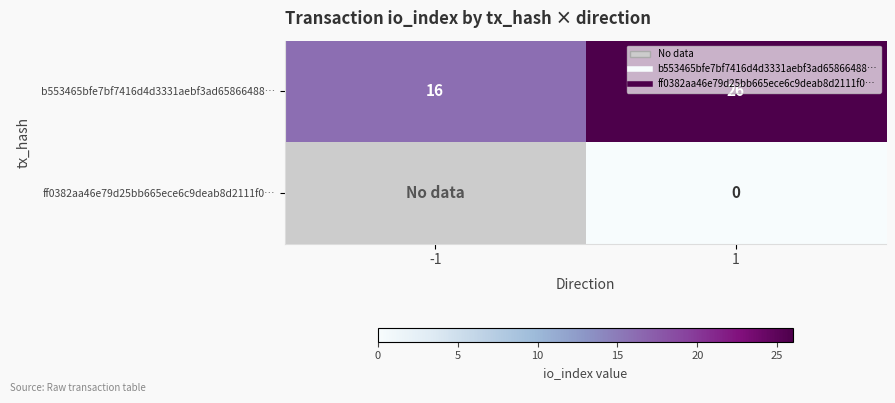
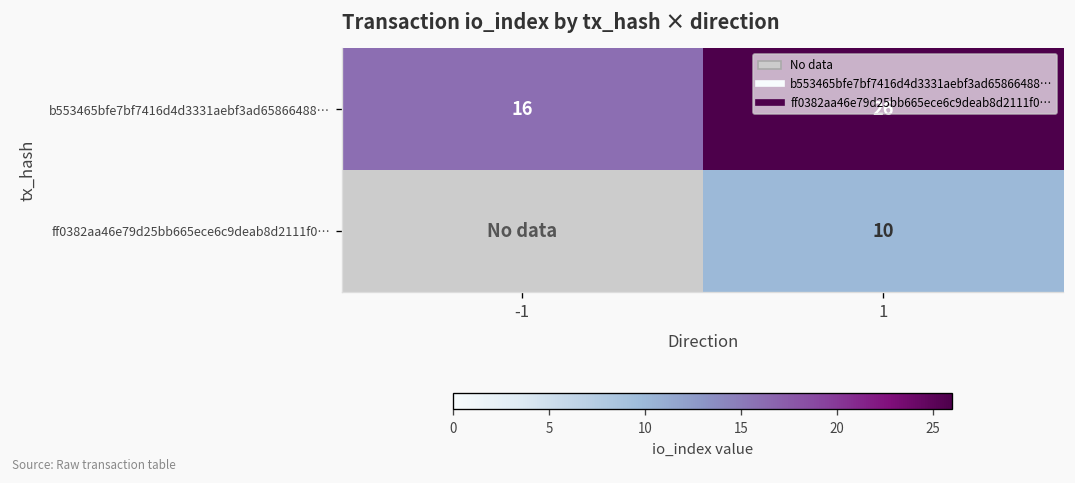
ff0382aa46e79d25bb665ece6c9deab8d2111f0…, 1: 0 -> 10
